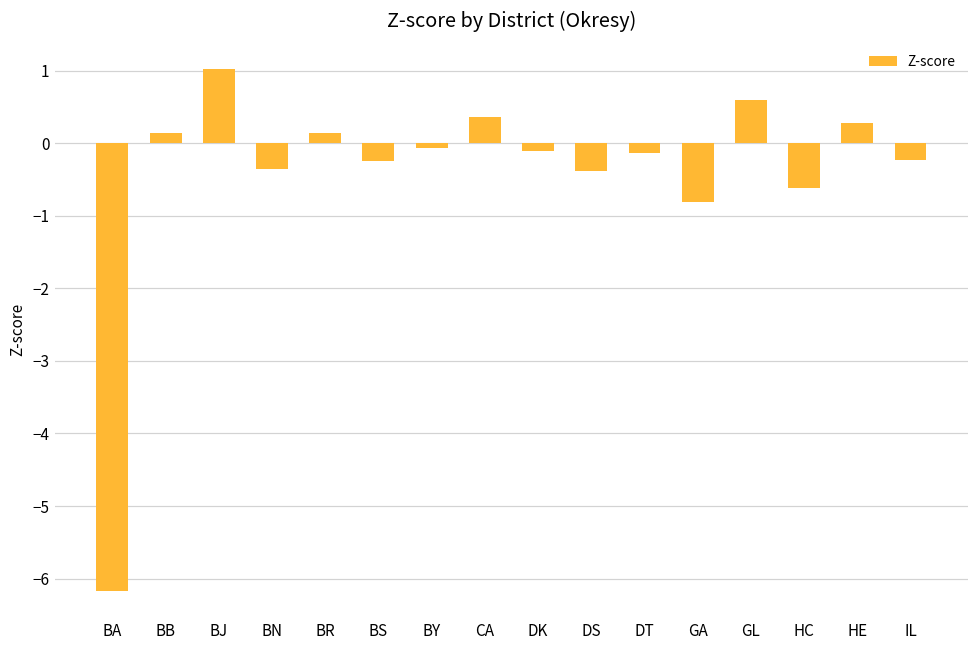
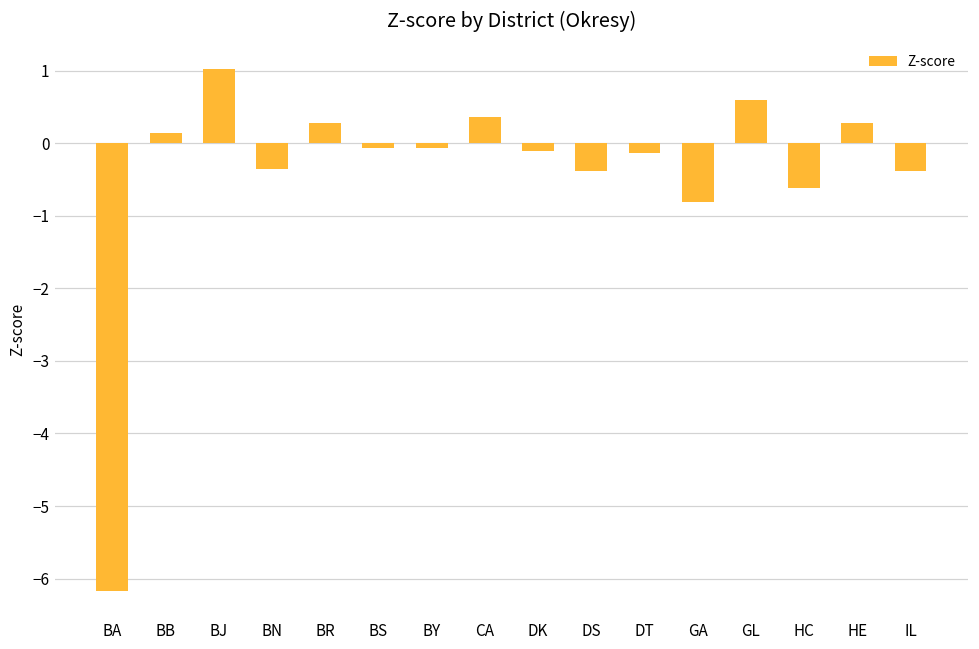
BR: 0.1 -> 0.3
BS: -0.2 -> -0.1
IL: -0.2 -> -0.4
